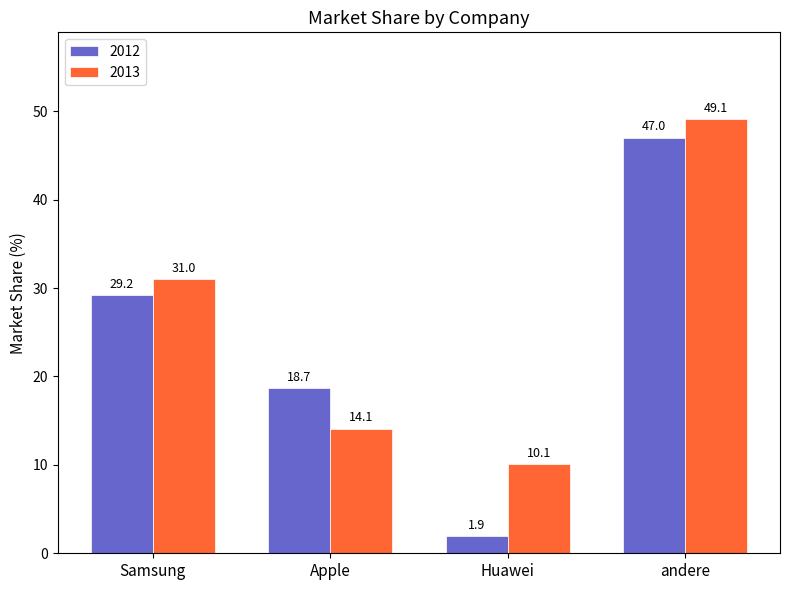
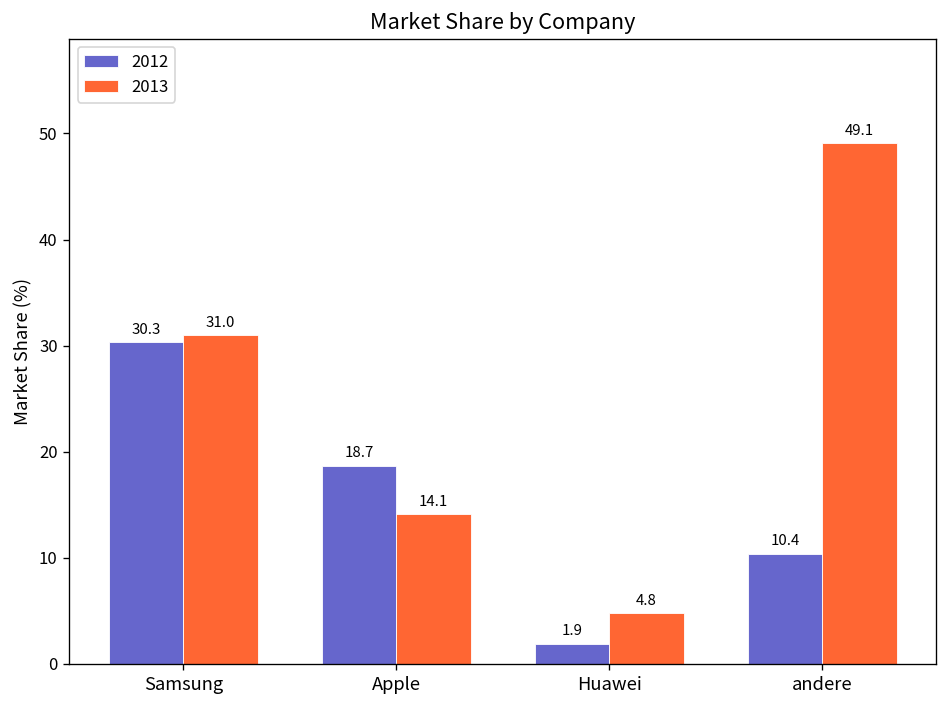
2012, Samsung: 29.2 -> 30.3
2013, Huawei: 10.1 -> 4.8
2012, andere: 47.0 -> 10.4
